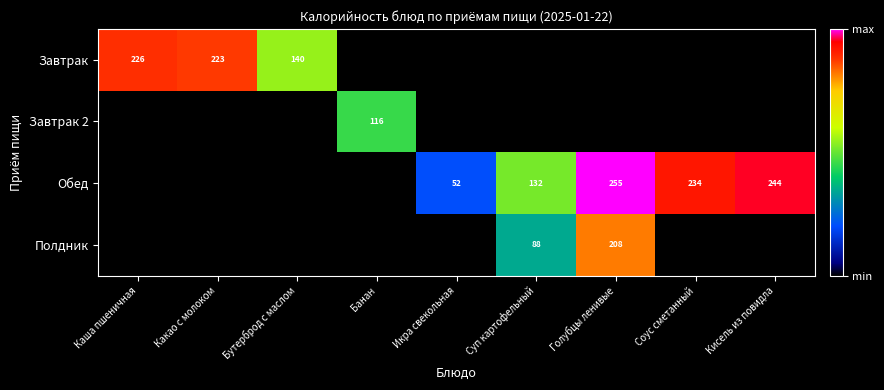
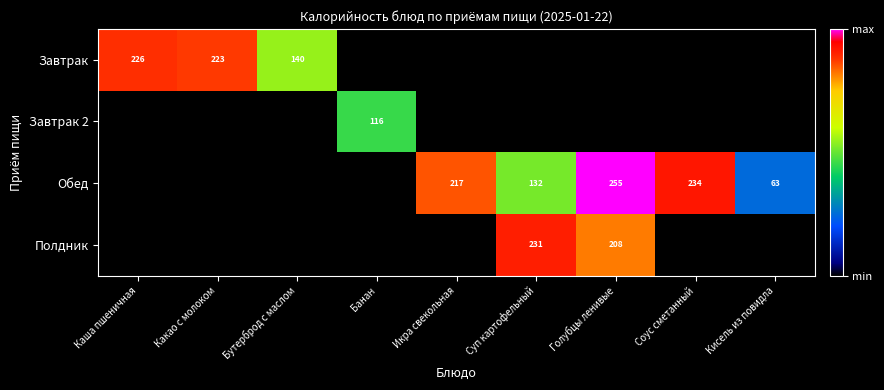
Обед, Икра свекольная: 52 -> 217
Обед, Кисель из повидла: 244 -> 63
Полдник, Суп картофельный: 88 -> 231
